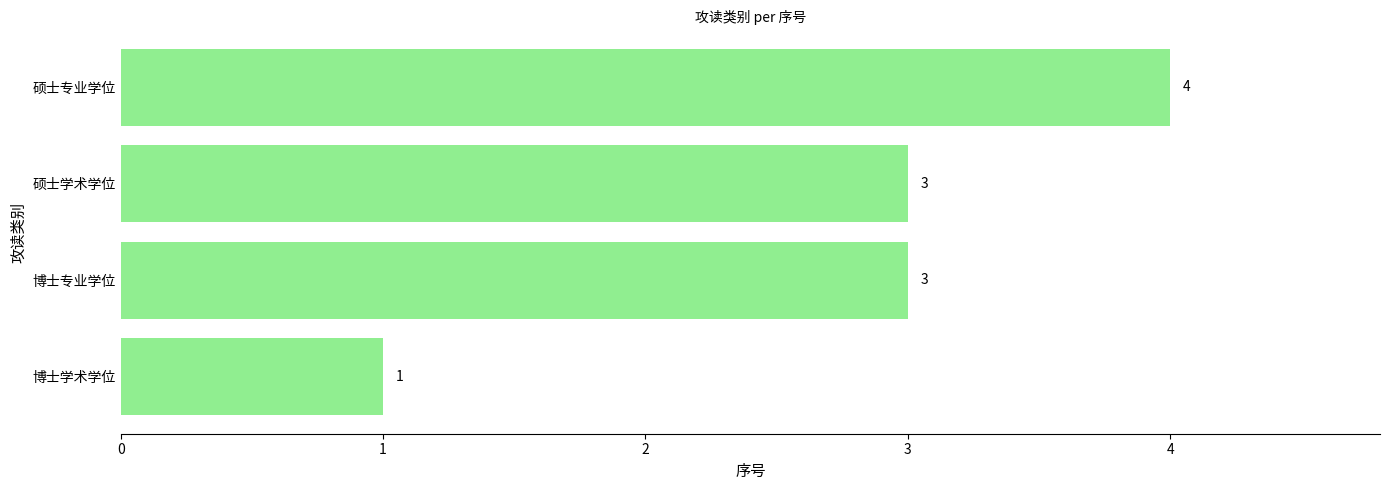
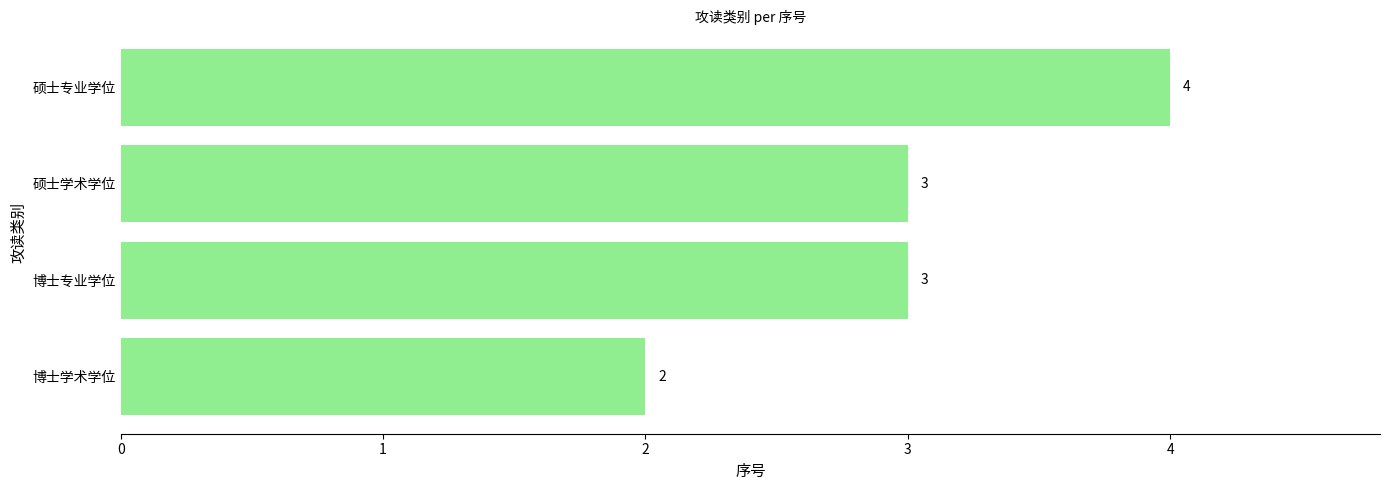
博士学术学位: 1 -> 2
